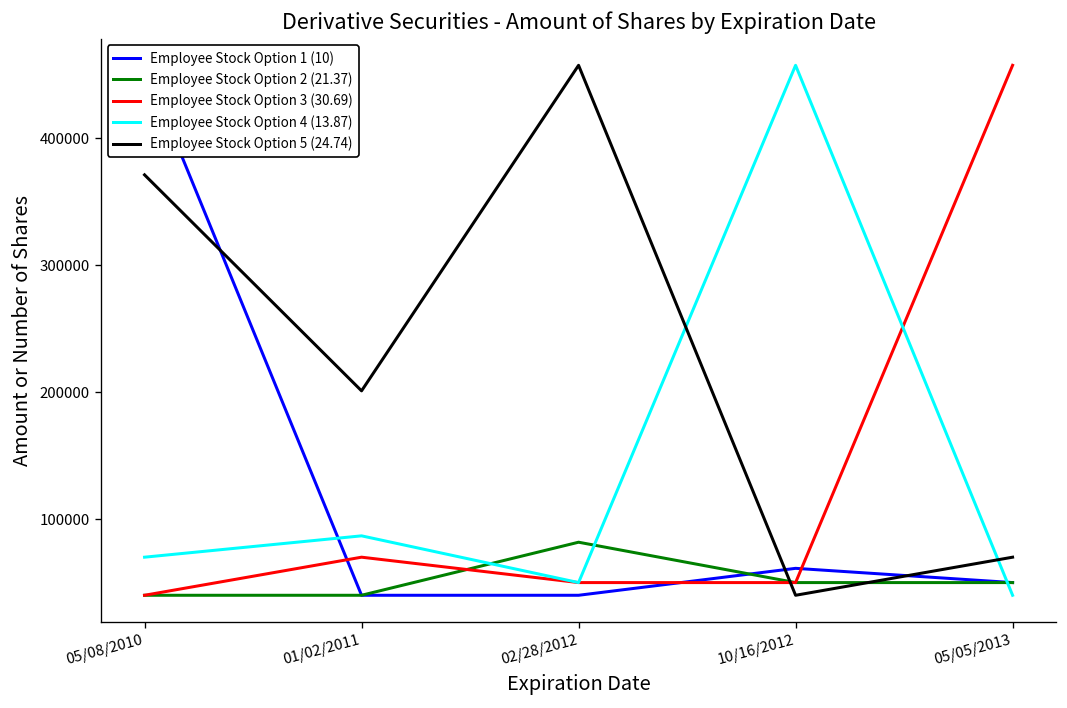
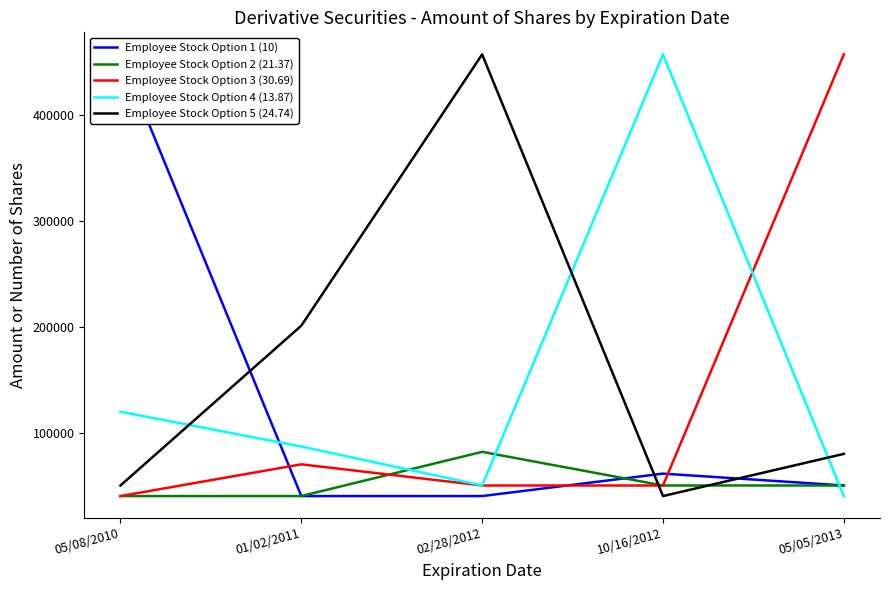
Employee Stock Option 4 (13.87), 05/08/2010: 70000 -> 120000
Employee Stock Option 5 (24.74), 05/08/2010: 371000 -> 50000
Employee Stock Option 5 (24.74), 05/05/2013: 70000 -> 80000
